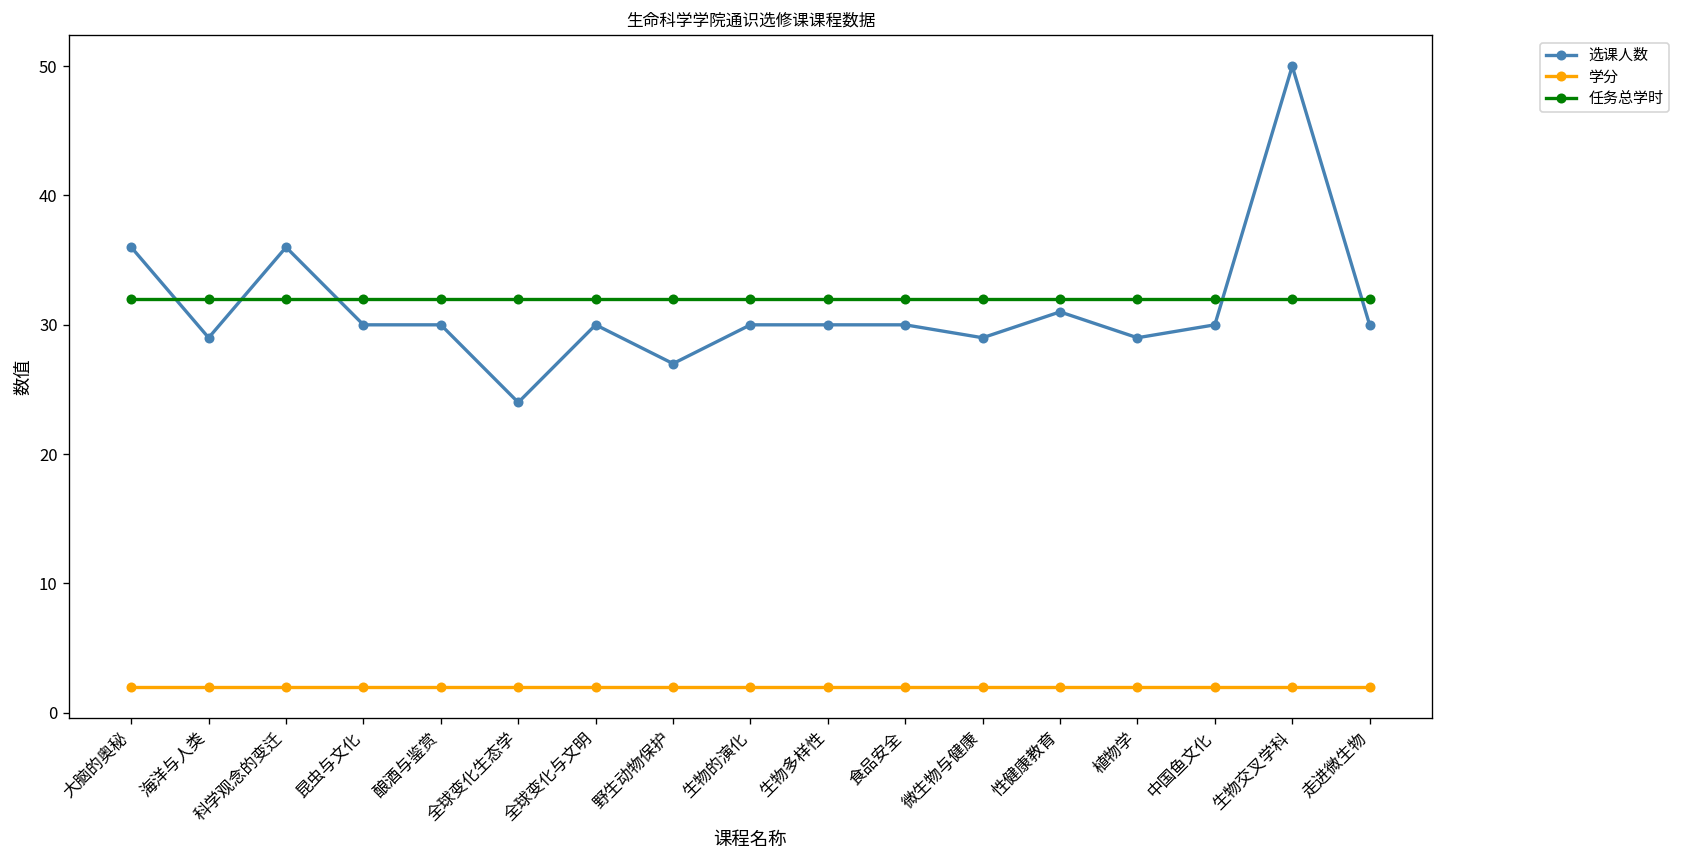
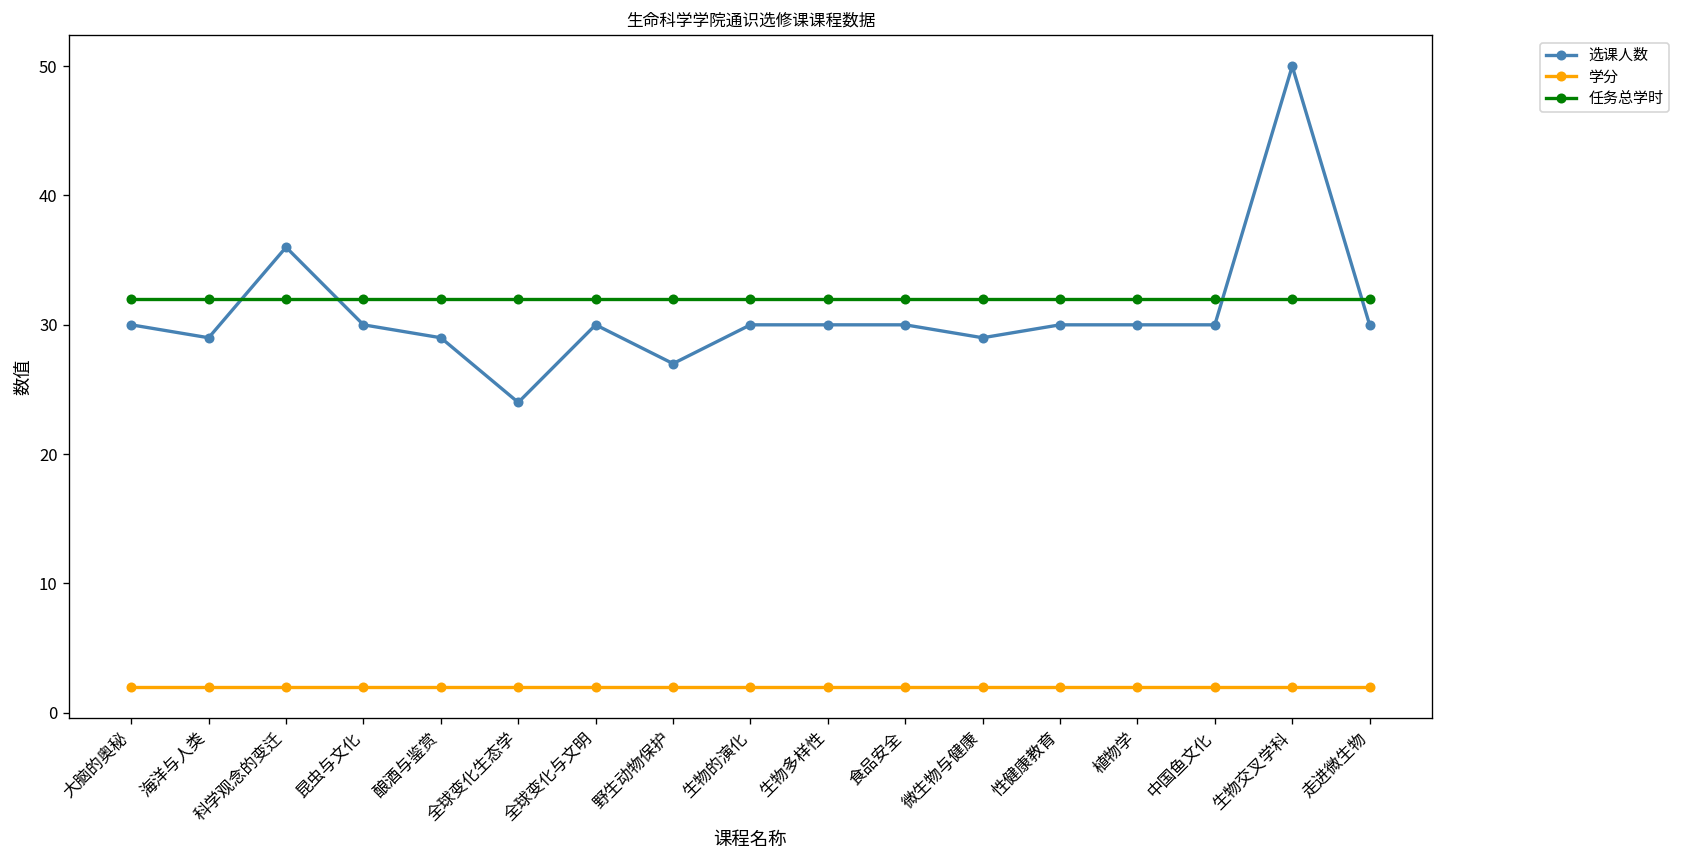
选课人数, 大脑的奥秘: 36 -> 30
选课人数, 酿酒与鉴赏: 30 -> 29
选课人数, 性健康教育: 31 -> 30
选课人数, 植物学: 29 -> 30
